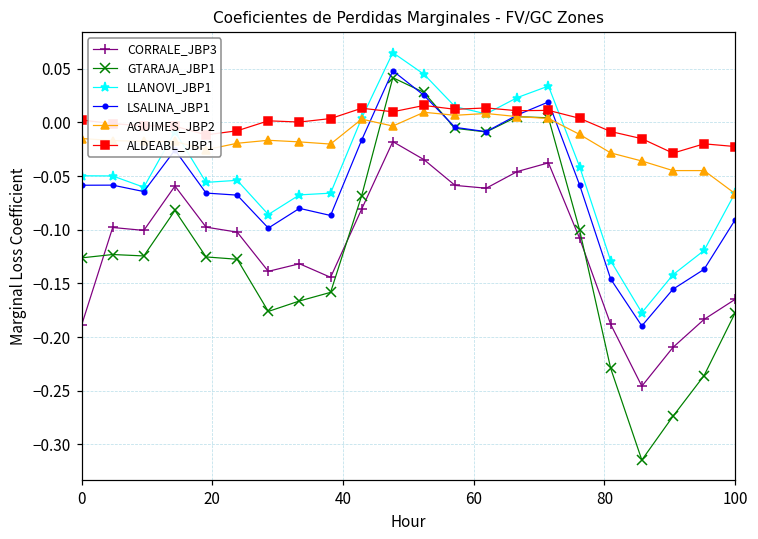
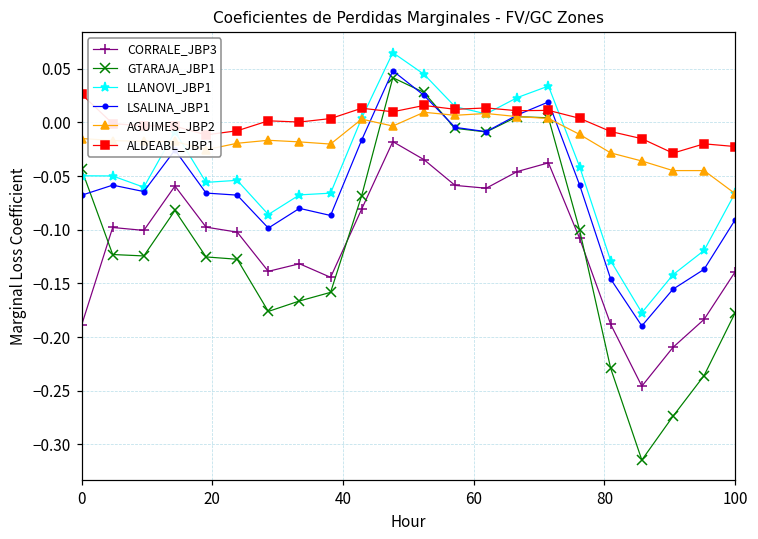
GTARAJA_JBP1, 0: -0.13 -> -0.04
LSALINA_JBP1, 0: -0.06 -> -0.07
ALDEABL_JBP1, 0: 0.00 -> 0.03
CORRALE_JBP3, 100: -0.16 -> -0.14
